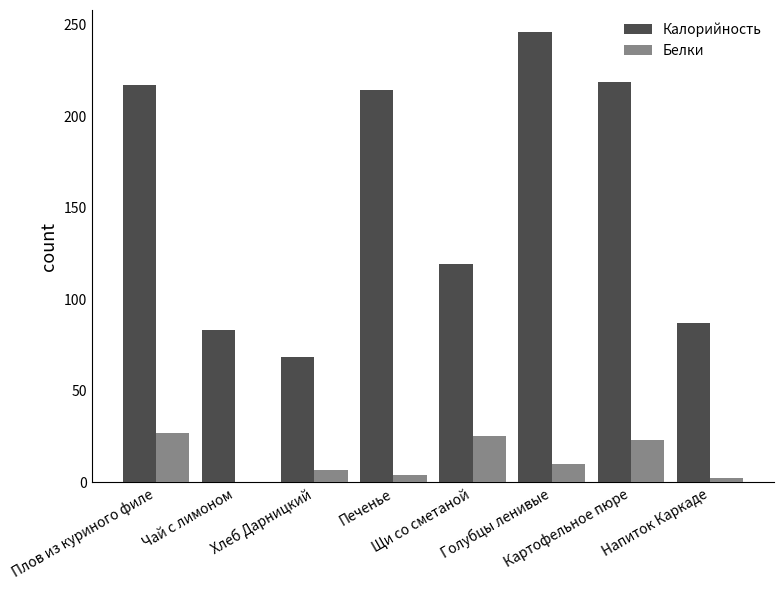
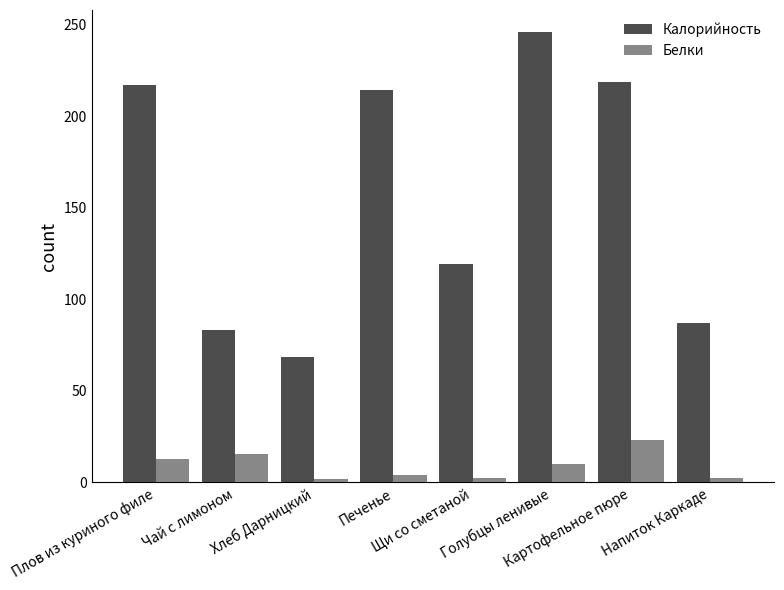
Белки, Плов из куриного филе: 27 -> 13
Белки, Чай с лимоном: 0 -> 16
Белки, Хлеб Дарницкий: 7 -> 2
Белки, Щи со сметаной: 25 -> 3
